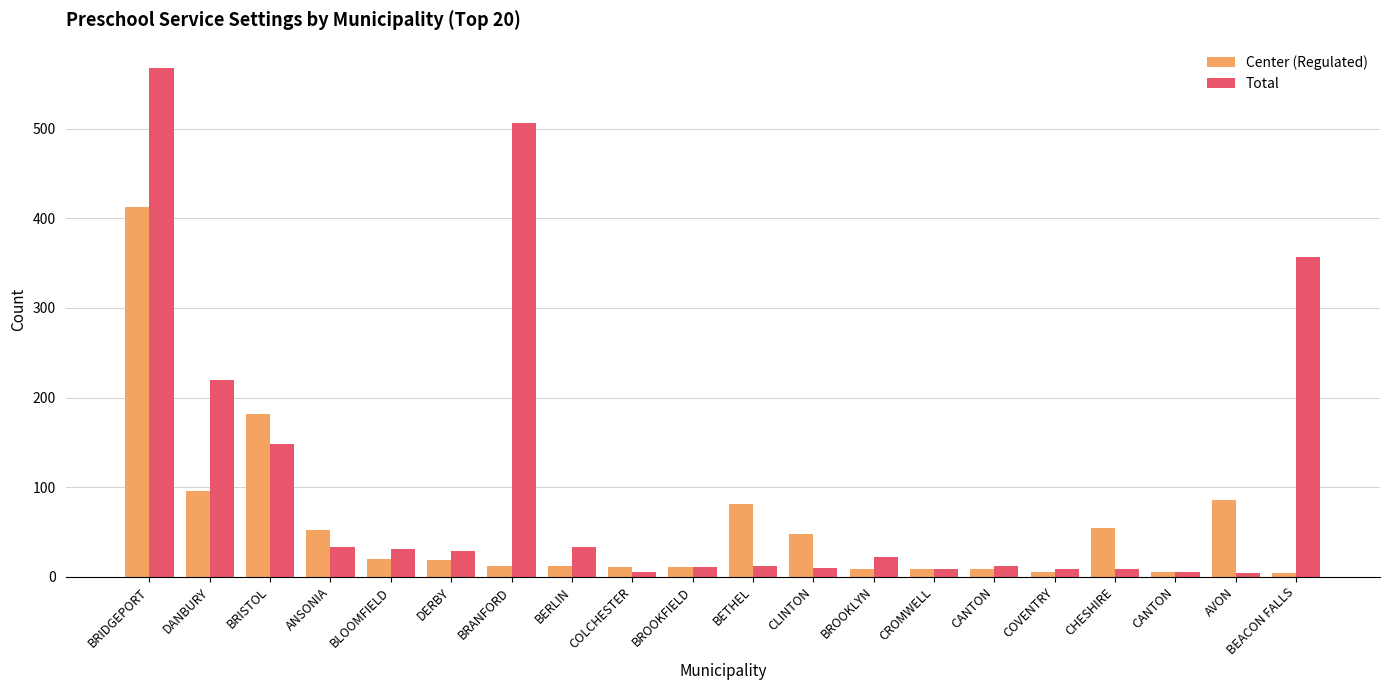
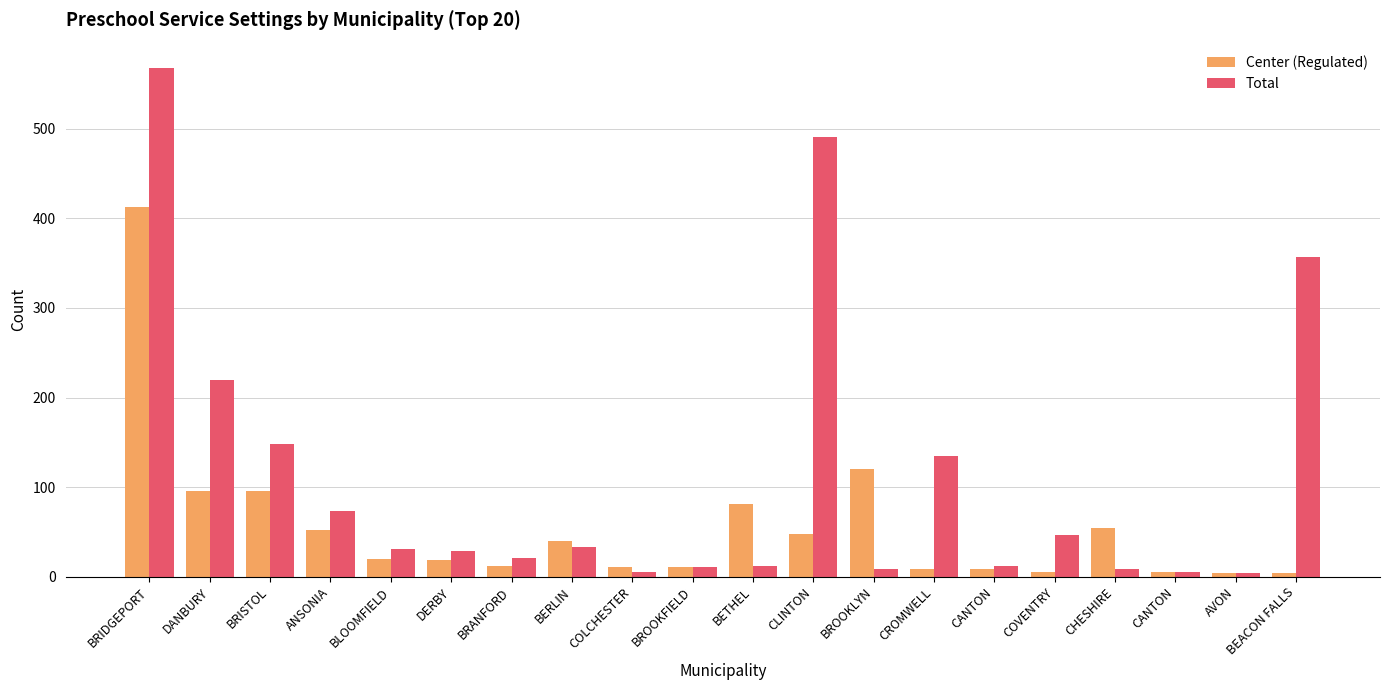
Center (Regulated), BRISTOL: 180 -> 100
Total, ANSONIA: 30 -> 70
Total, BRANFORD: 510 -> 20
Center (Regulated), BERLIN: 10 -> 40
Total, CLINTON: 10 -> 490
Center (Regulated), BROOKLYN: 10 -> 120
Total, BROOKLYN: 20 -> 10
Total, CROMWELL: 10 -> 140
Total, COVENTRY: 10 -> 50
Center (Regulated), AVON: 90 -> 0
